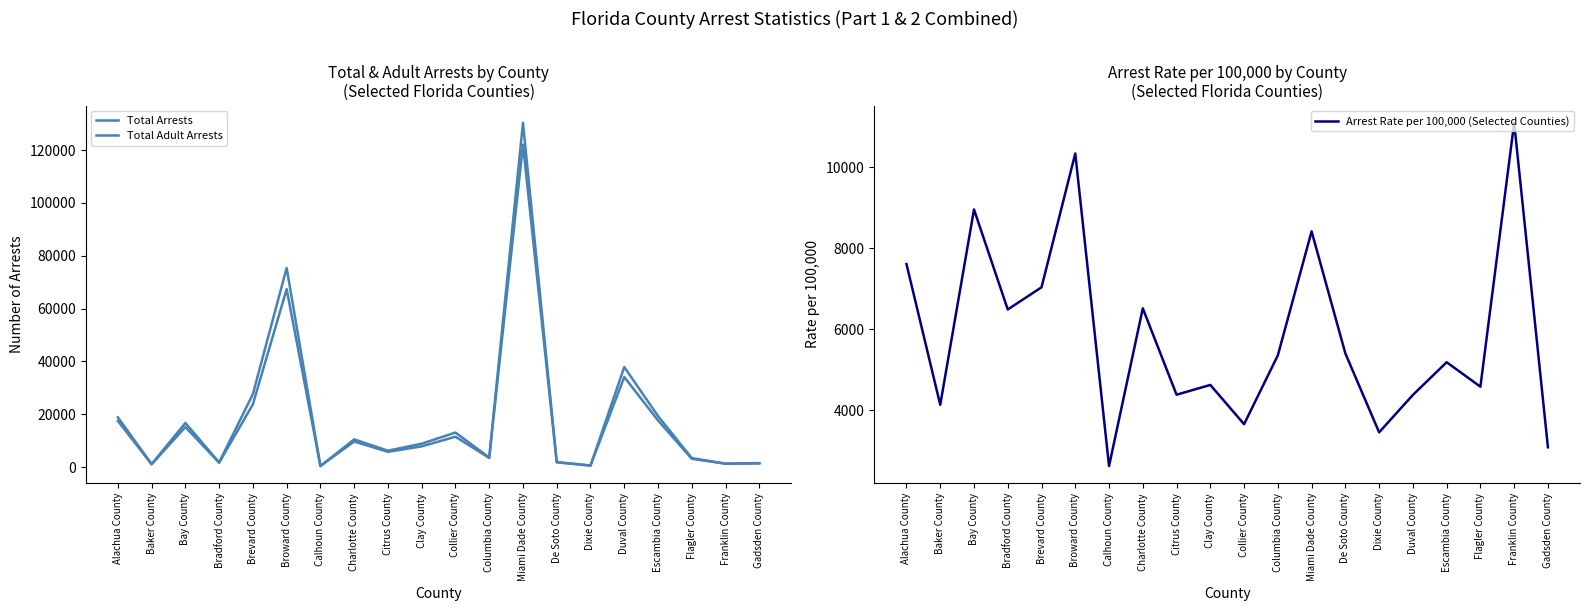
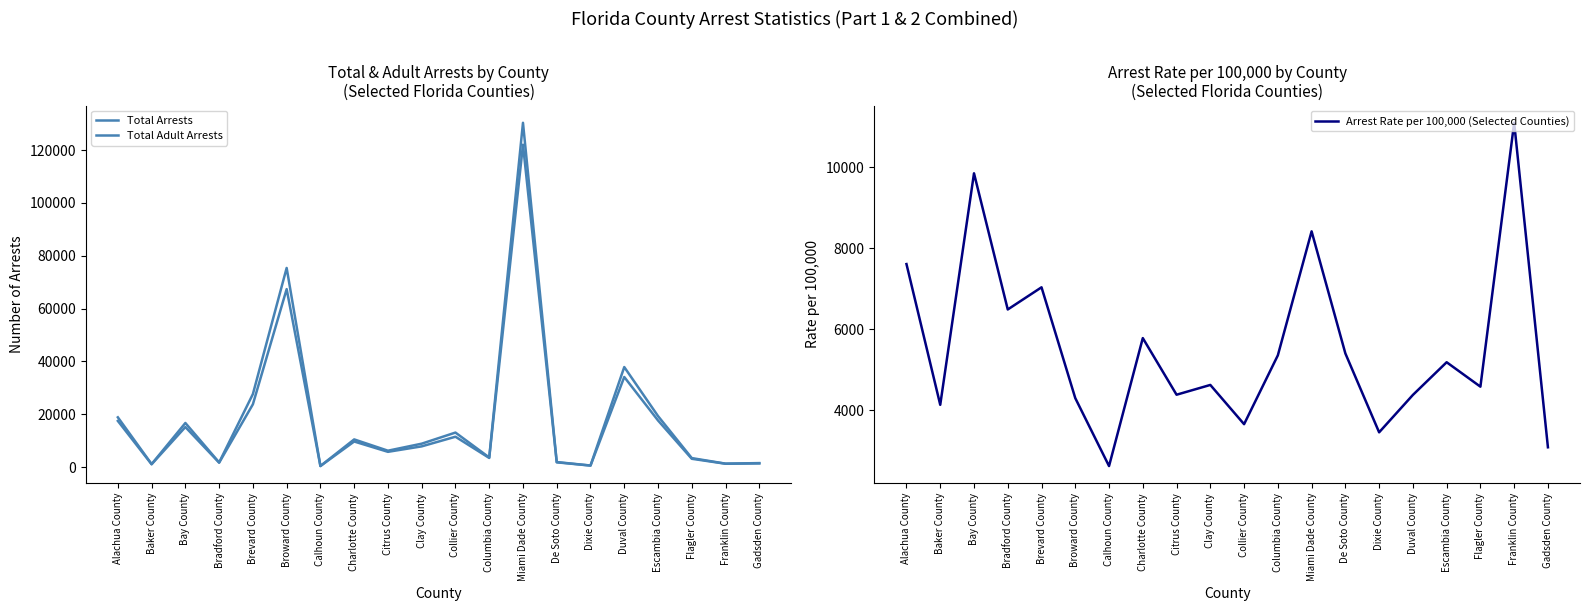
Arrest Rate per 100,000 by County (Selected Florida Counties), Bay County: 9000 -> 9800
Arrest Rate per 100,000 by County (Selected Florida Counties), Broward County: 10300 -> 4300
Arrest Rate per 100,000 by County (Selected Florida Counties), Charlotte County: 6500 -> 5800
